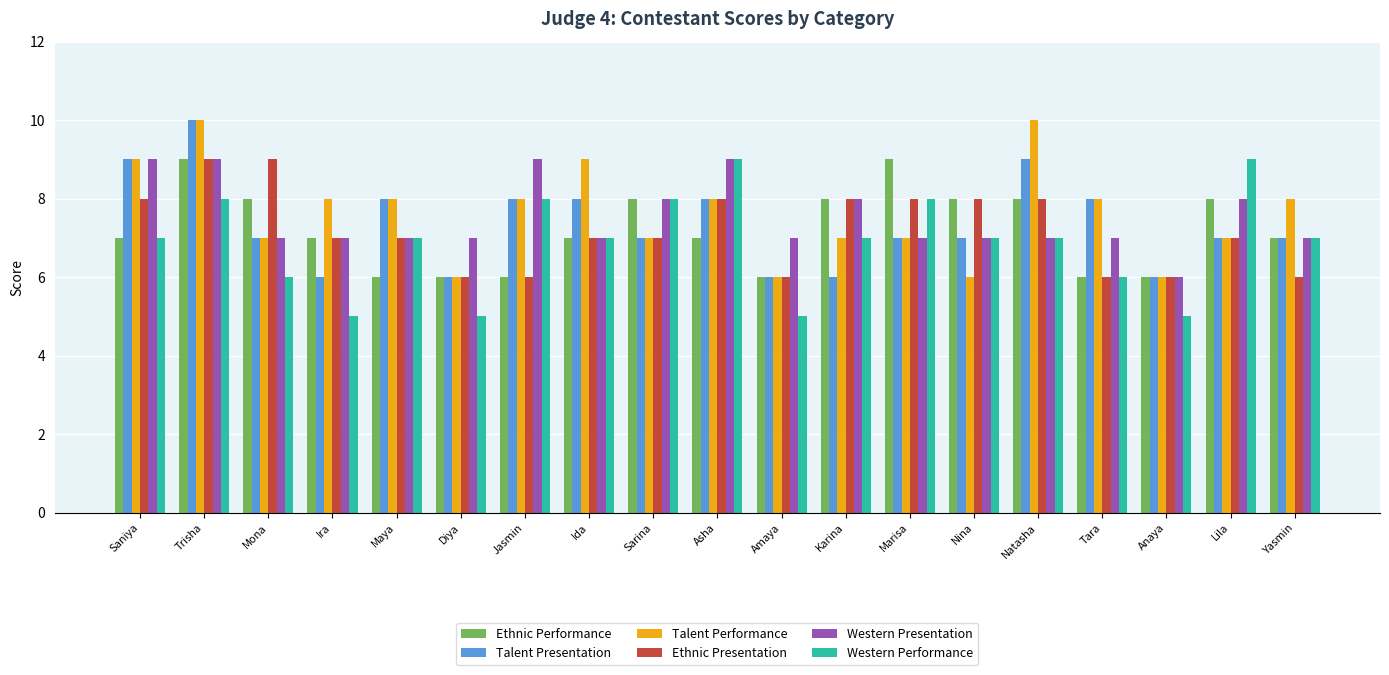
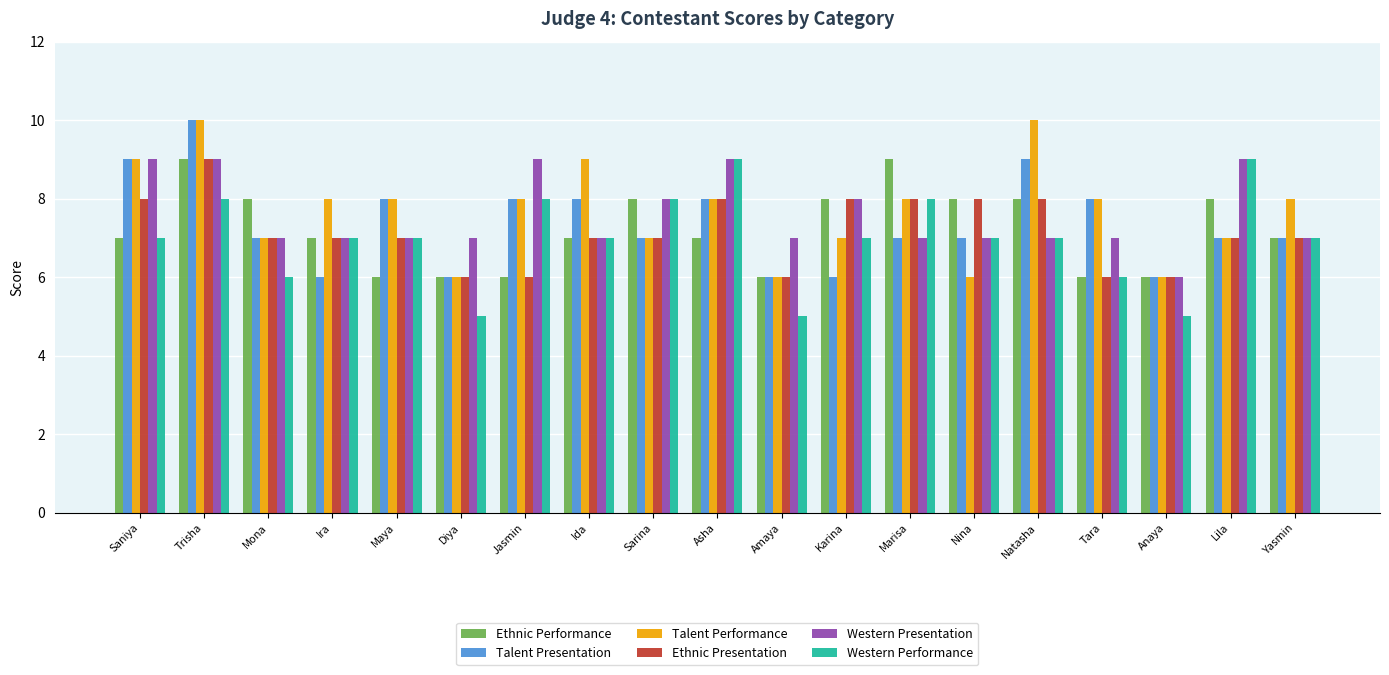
Ethnic Presentation, Mona: 9 -> 7
Western Performance, Ira: 5 -> 7
Talent Performance, Marisa: 7 -> 8
Western Presentation, Lila: 8 -> 9
Ethnic Presentation, Yasmin: 6 -> 7
